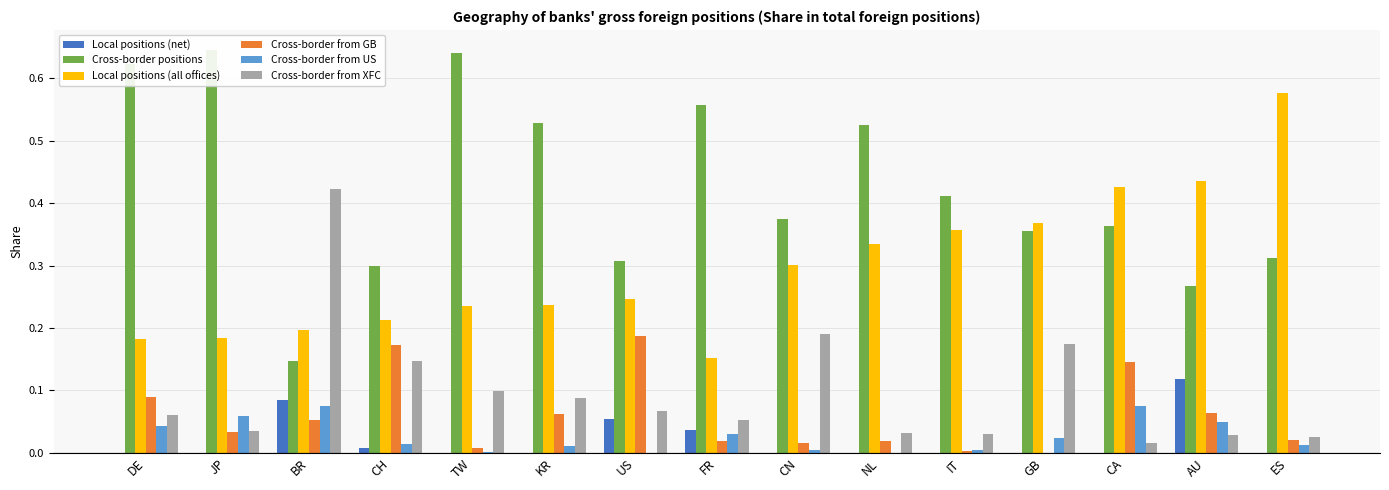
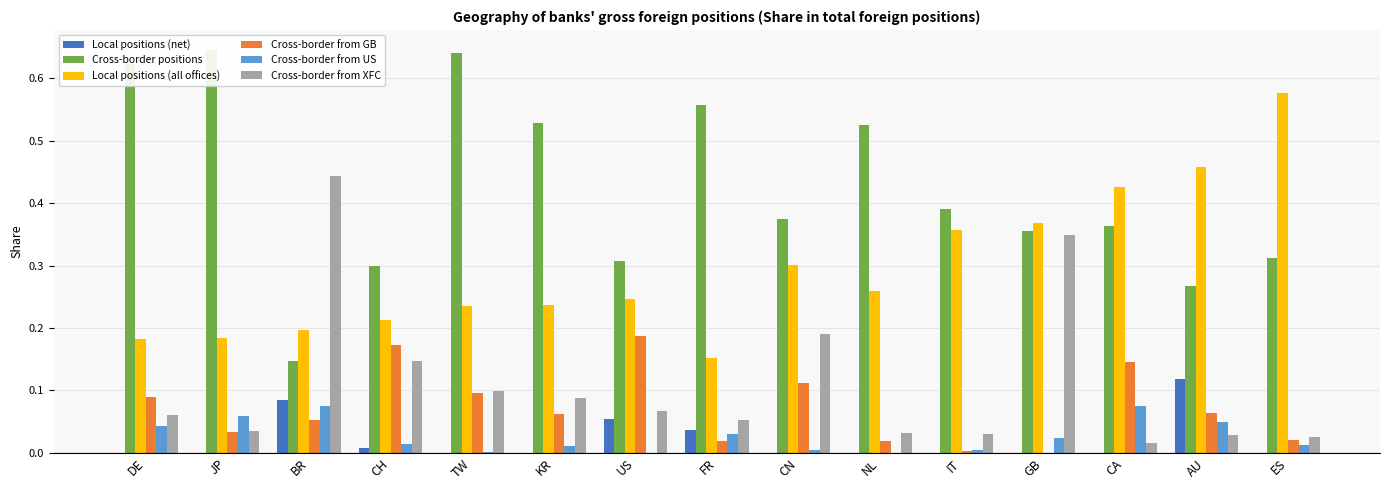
Cross-border from XFC, BR: 0.42 -> 0.44
Cross-border from GB, TW: 0.01 -> 0.10
Cross-border from GB, CN: 0.02 -> 0.11
Local positions (all offices), NL: 0.34 -> 0.26
Cross-border positions, IT: 0.41 -> 0.39
Cross-border from XFC, GB: 0.17 -> 0.35
Local positions (all offices), AU: 0.44 -> 0.46
